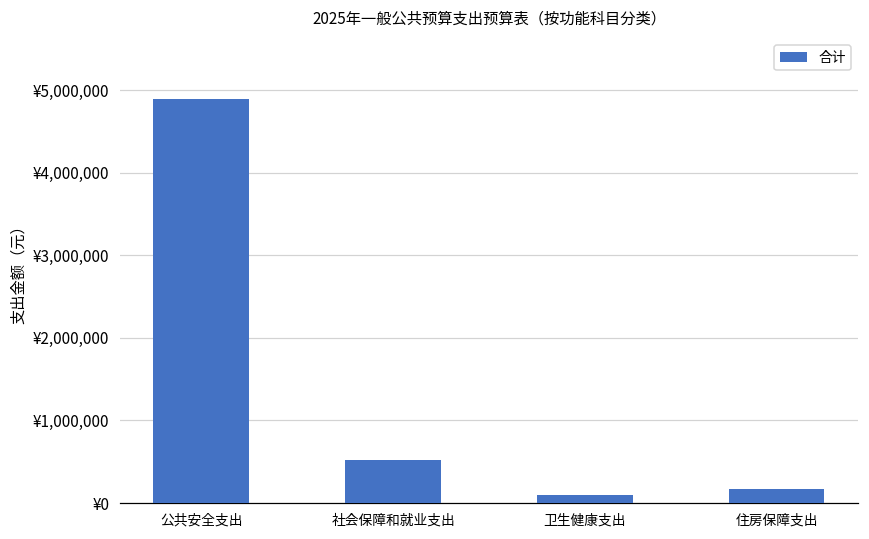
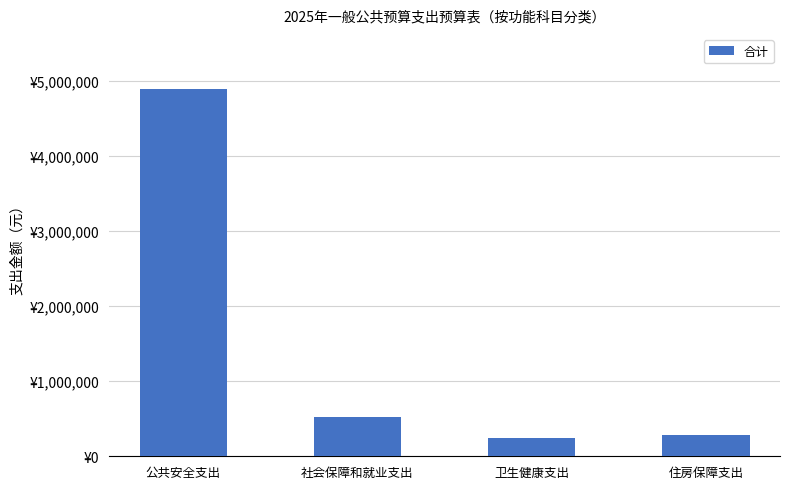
卫生健康支出: ¥100,000 -> ¥200,000
住房保障支出: ¥200,000 -> ¥300,000
